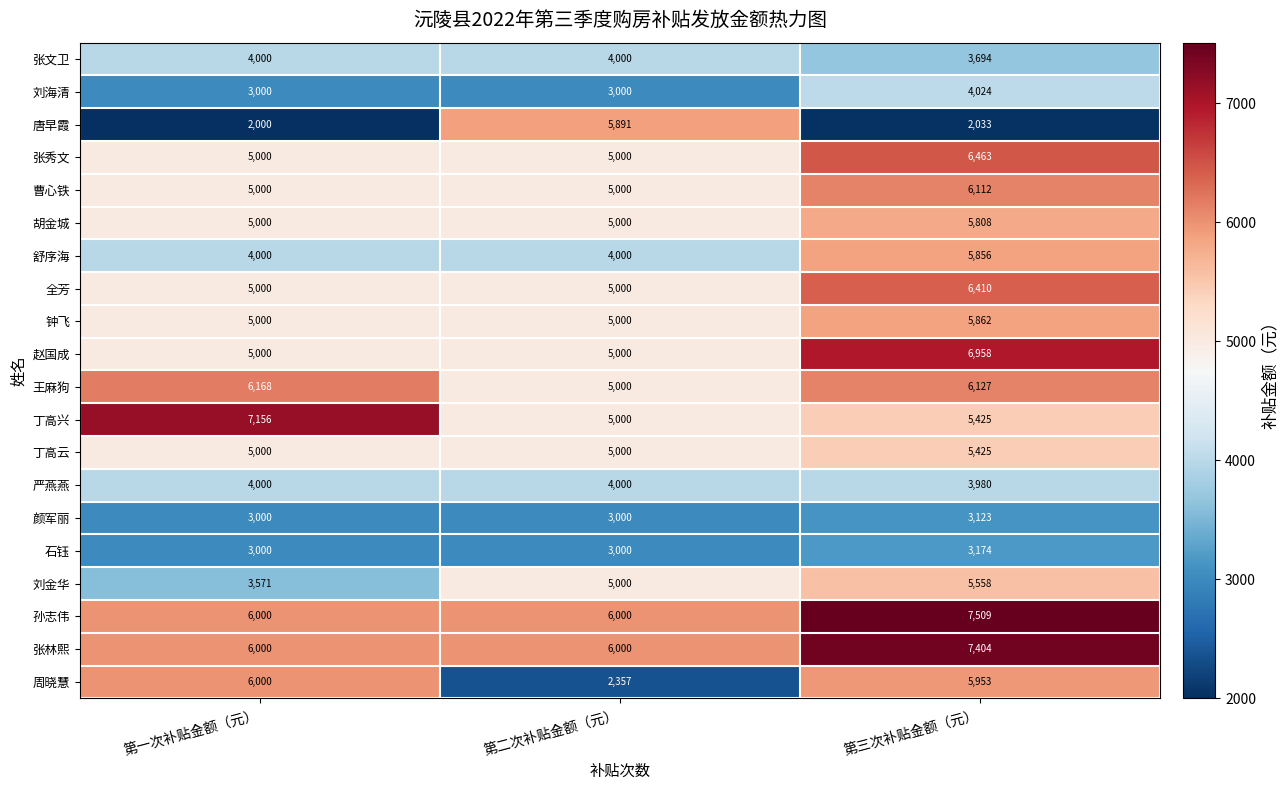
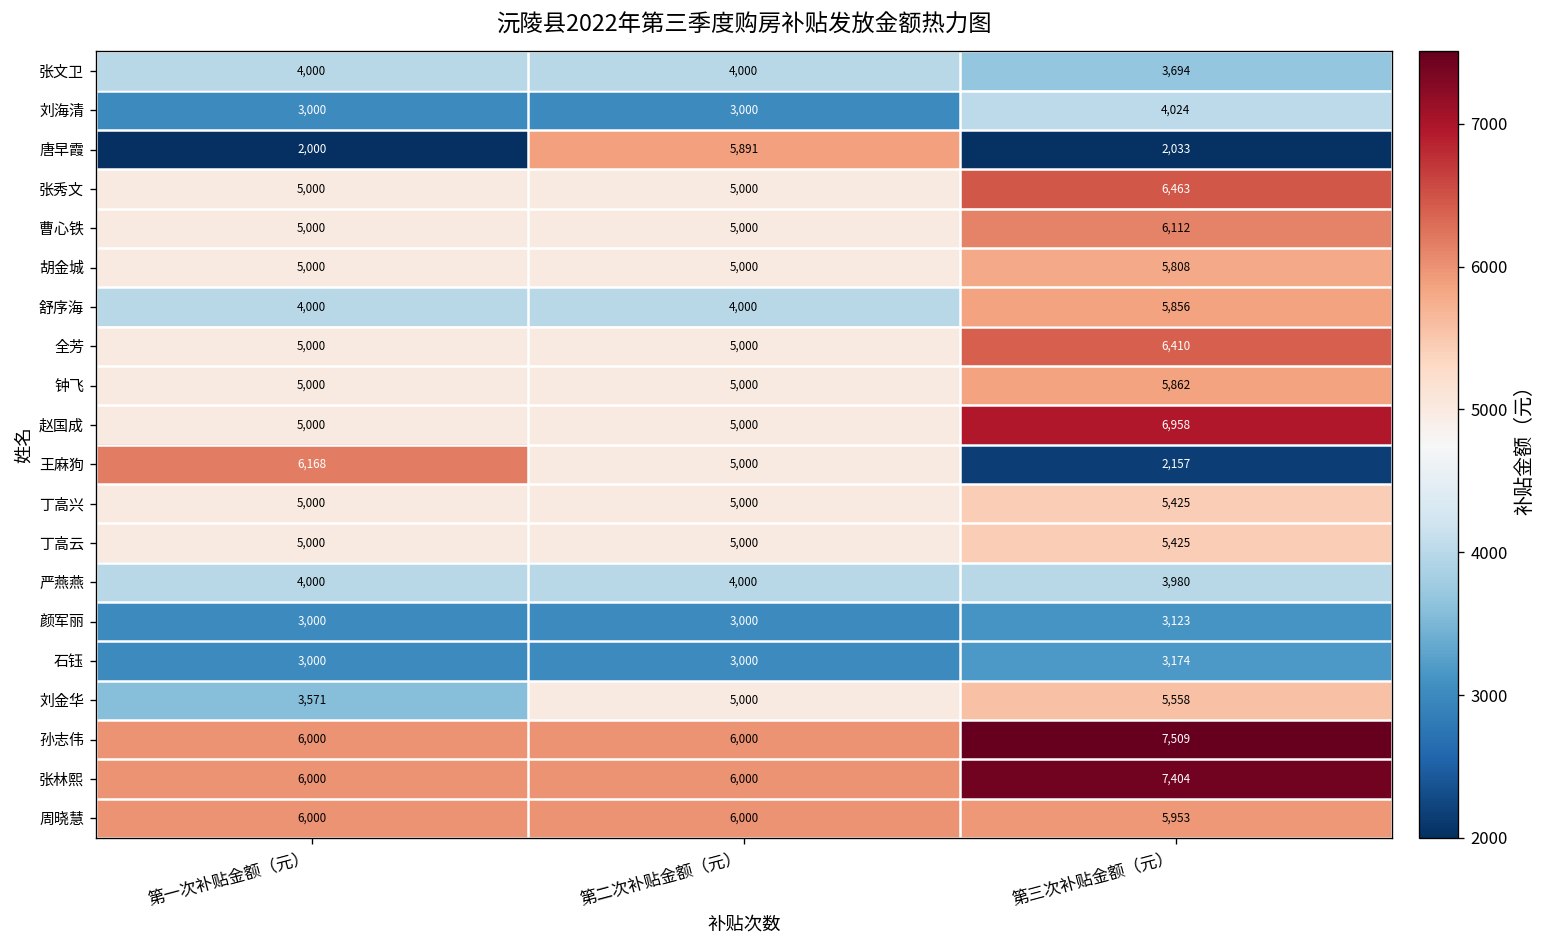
王麻狗, 第三次补贴金额（元）: 6,127 -> 2,157
丁高兴, 第一次补贴金额（元）: 7,156 -> 5,000
周晓慧, 第二次补贴金额（元）: 2,357 -> 6,000
